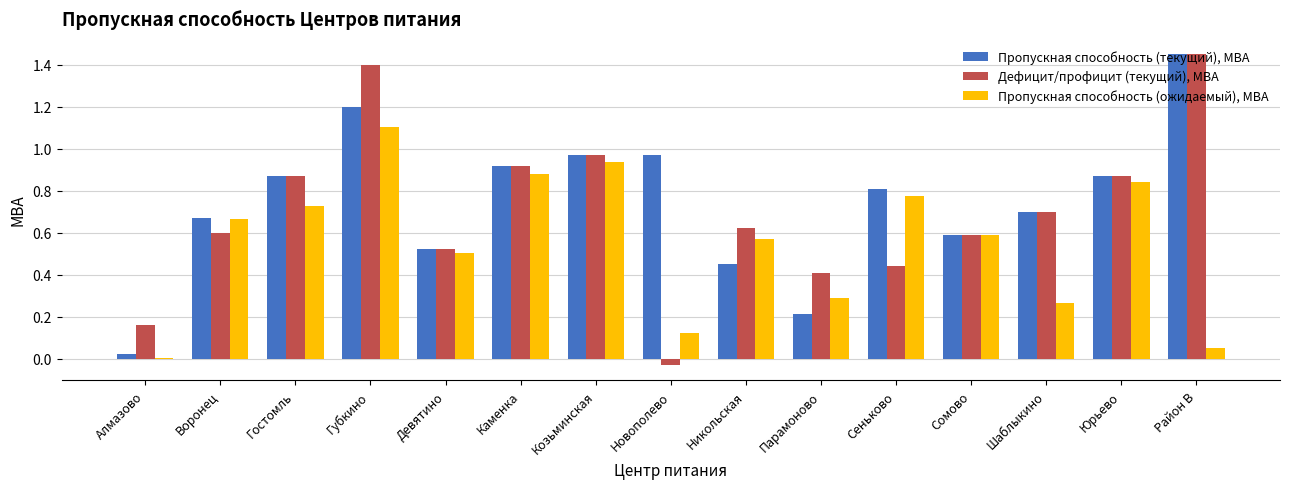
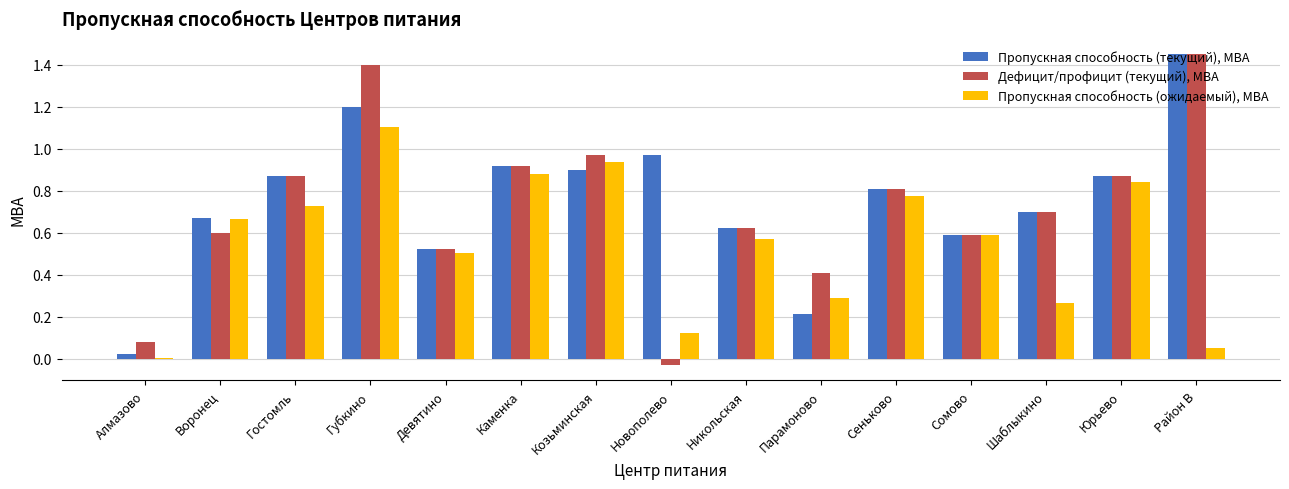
Дефицит/профицит (текущий), МВА, Алмазово: 0.16 -> 0.08
Пропускная способность (текущий), МВА, Козьминская: 0.97 -> 0.90
Пропускная способность (текущий), МВА, Никольская: 0.45 -> 0.62
Дефицит/профицит (текущий), МВА, Сеньково: 0.44 -> 0.81
